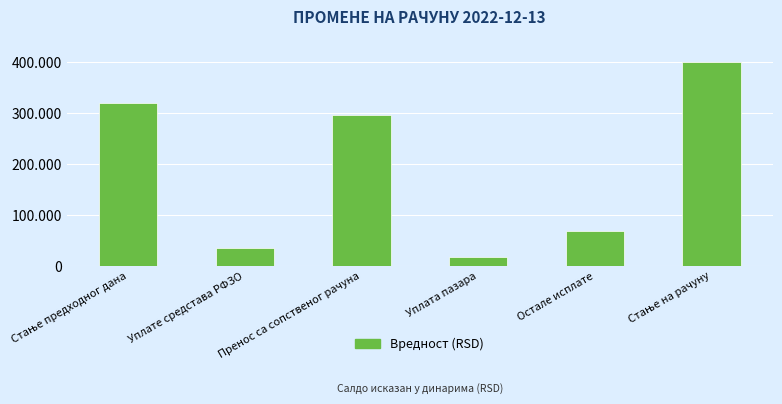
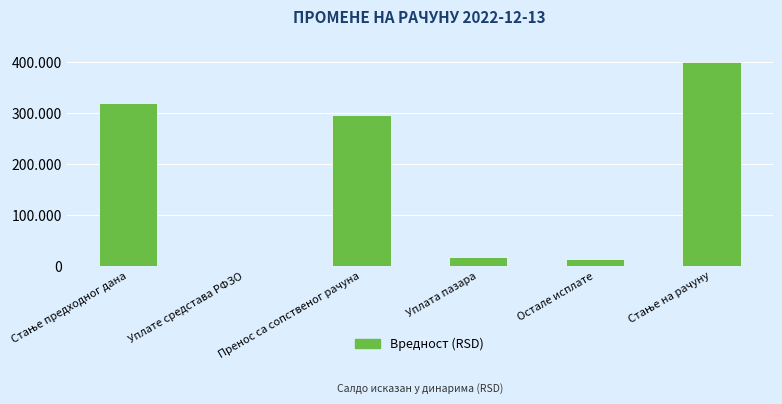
Уплате средстава РФЗО: 30 -> 0
Остале исплате: 70 -> 10
